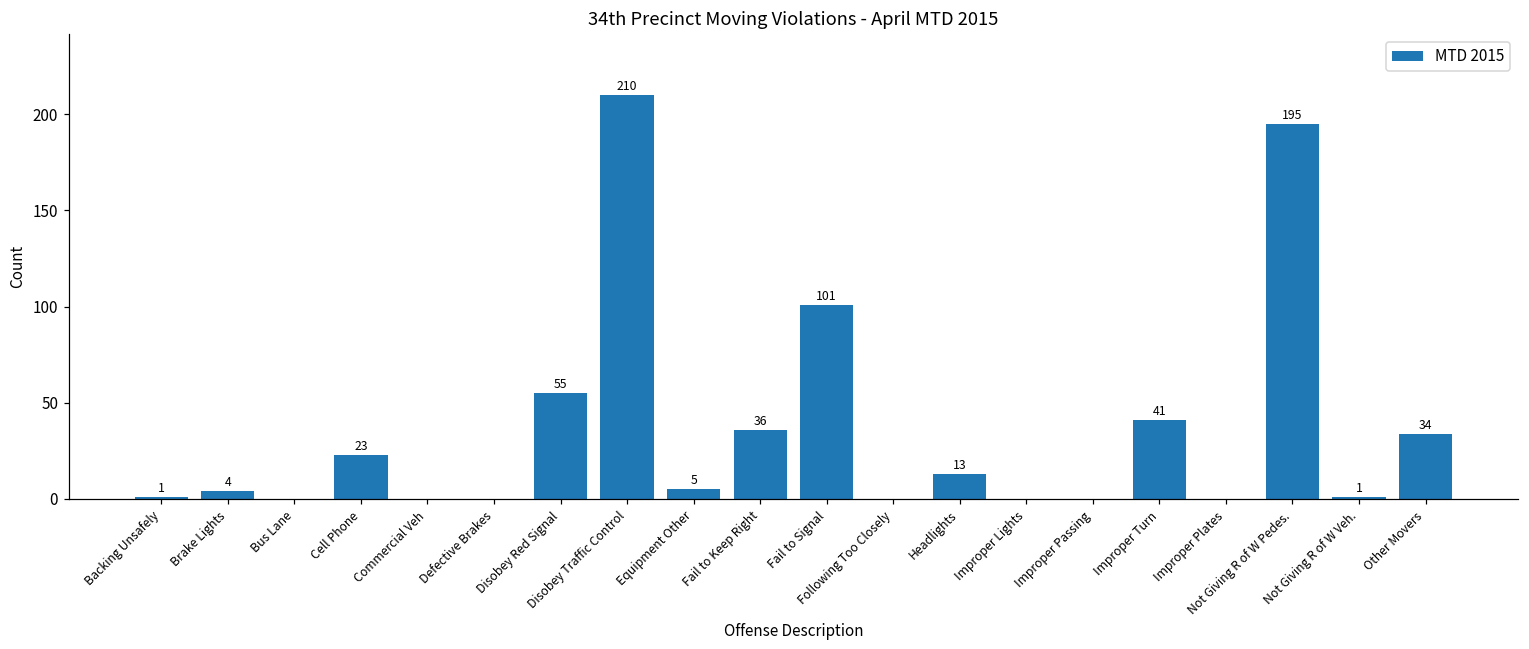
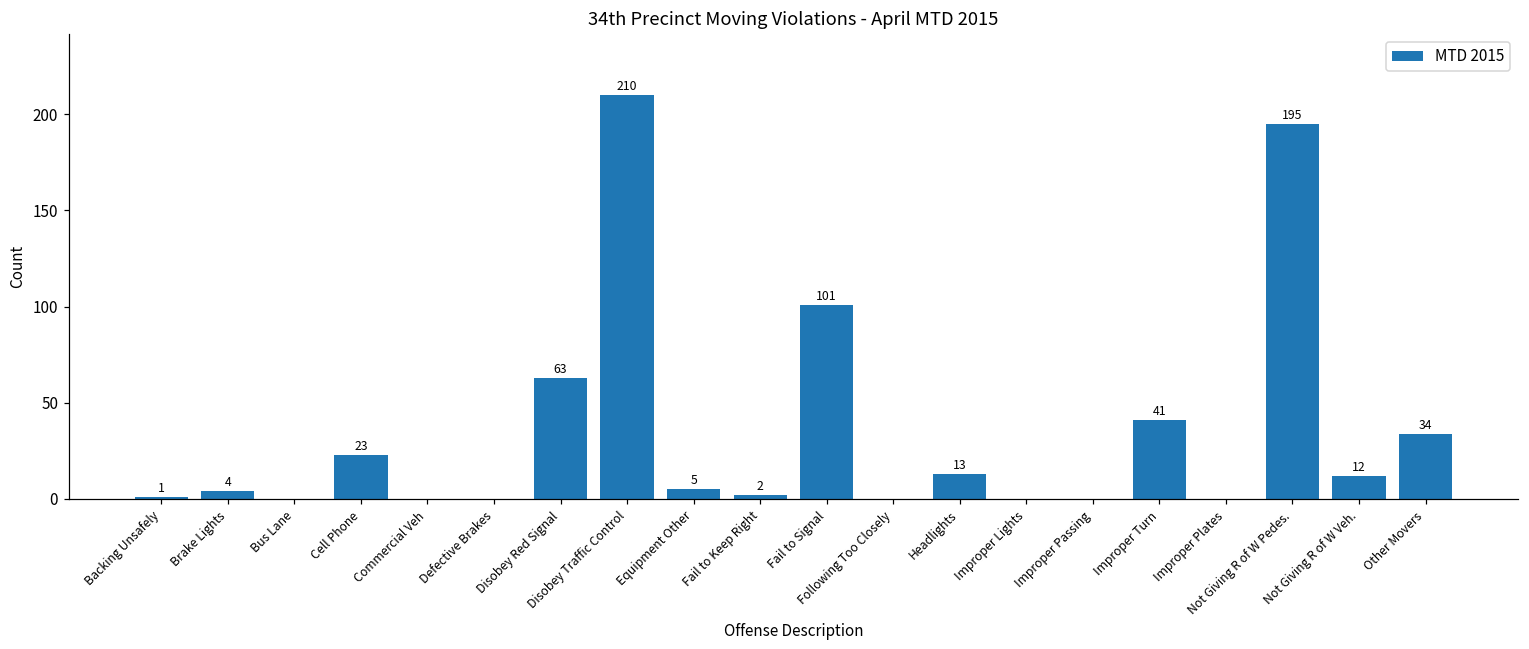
Disobey Red Signal: 55 -> 63
Fail to Keep Right: 36 -> 2
Not Giving R of W Veh.: 1 -> 12
